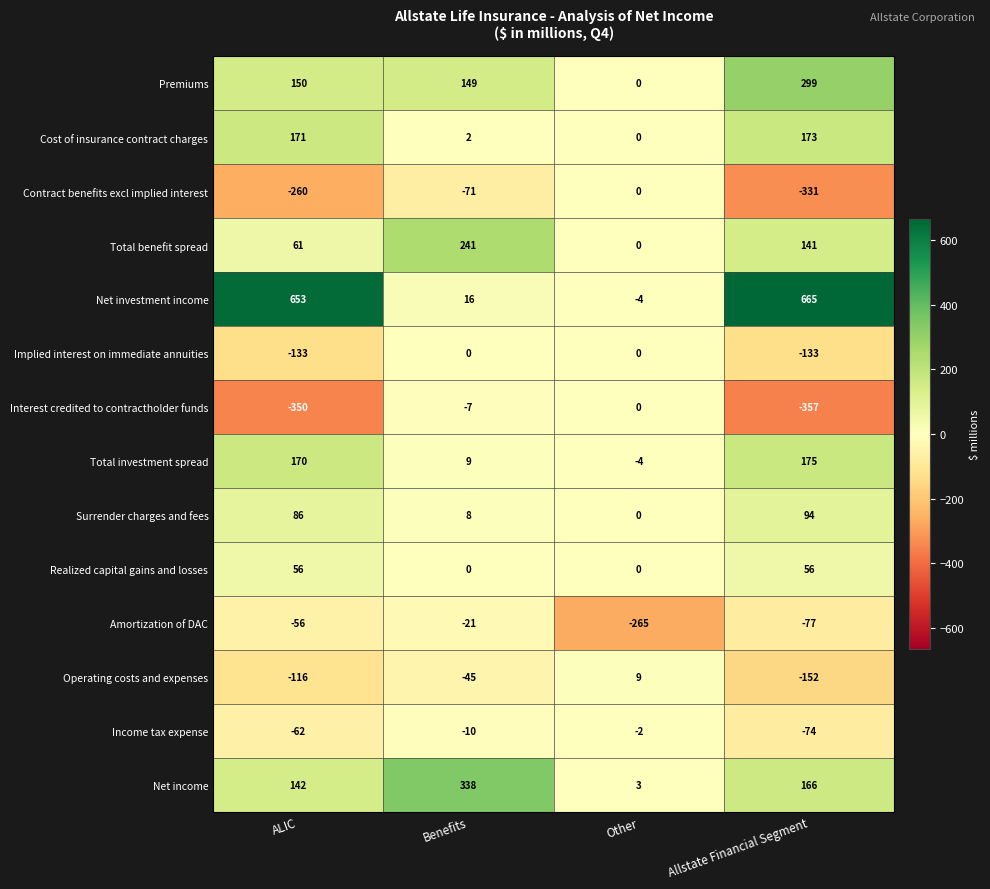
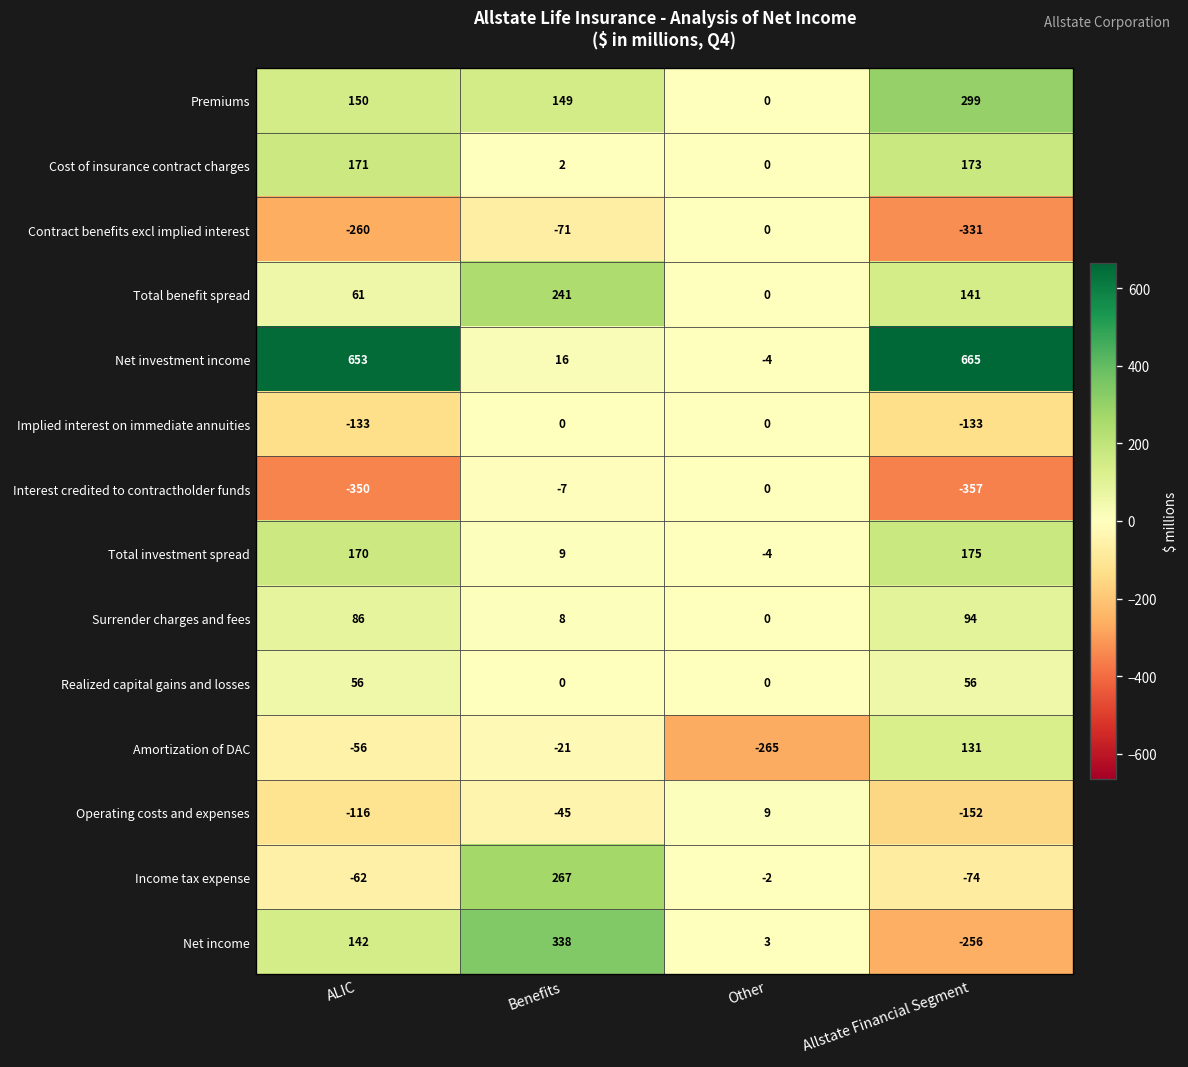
Amortization of DAC, Allstate Financial Segment: -77 -> 131
Income tax expense, Benefits: -10 -> 267
Net income, Allstate Financial Segment: 166 -> -256
